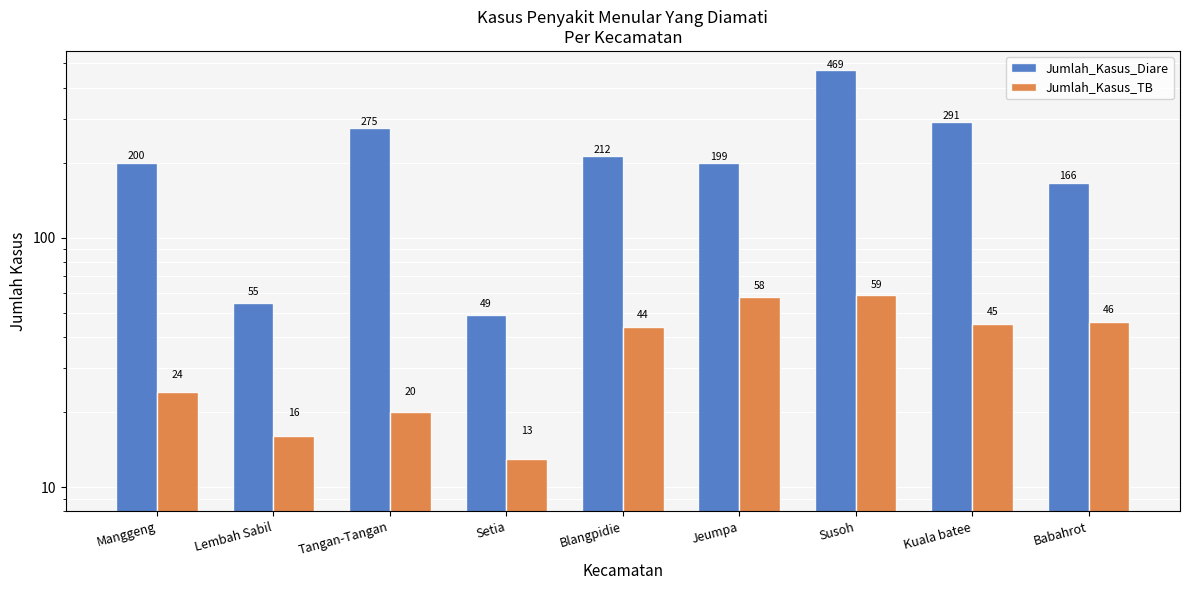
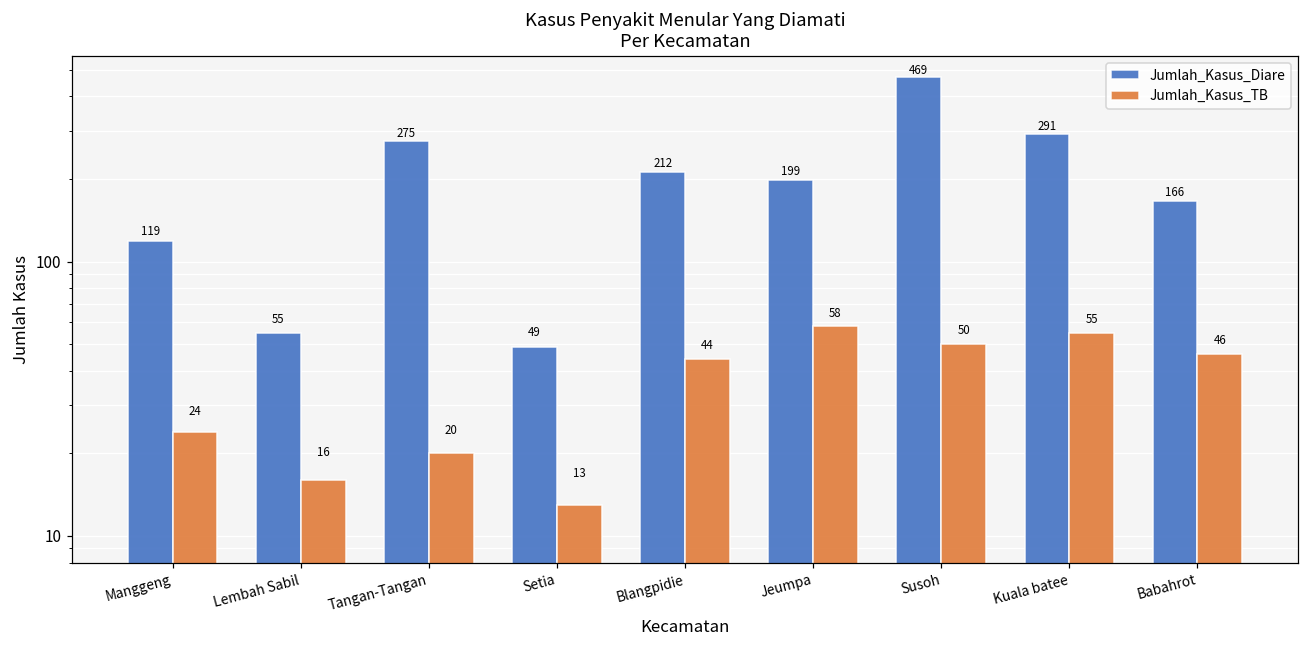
Jumlah_Kasus_Diare, Manggeng: 200 -> 119
Jumlah_Kasus_TB, Susoh: 59 -> 50
Jumlah_Kasus_TB, Kuala batee: 45 -> 55
